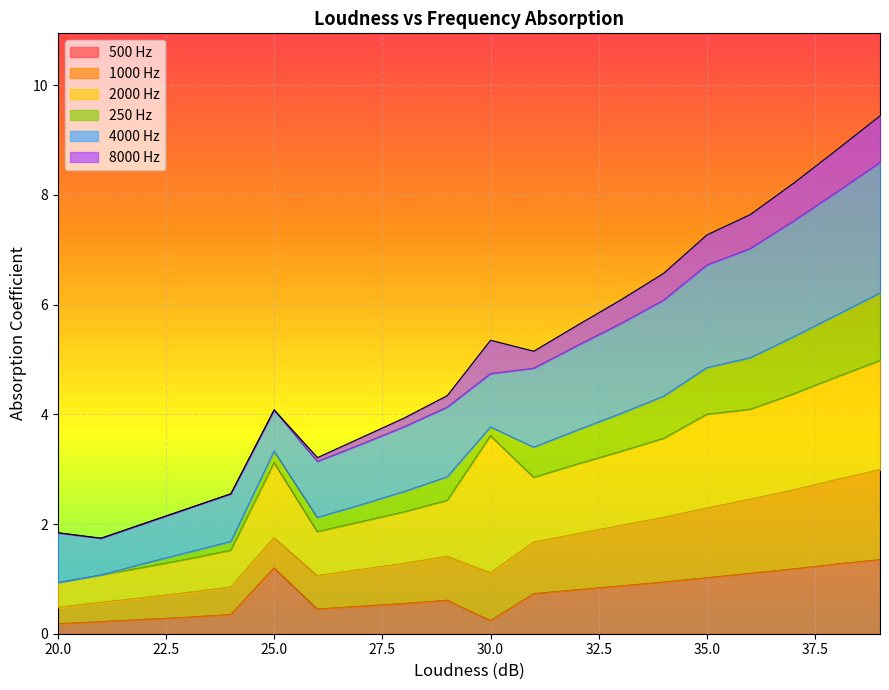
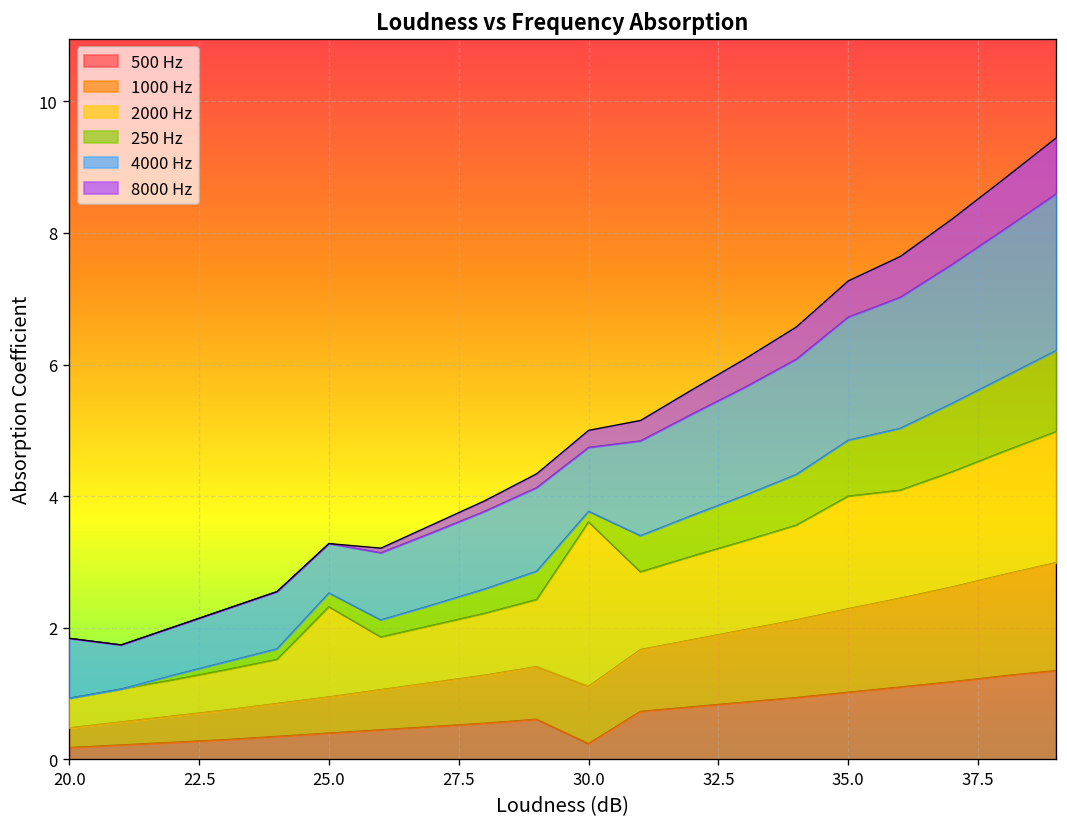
500 Hz, 25.0: 1.2 -> 0.4
8000 Hz, 30.0: 0.6 -> 0.3
